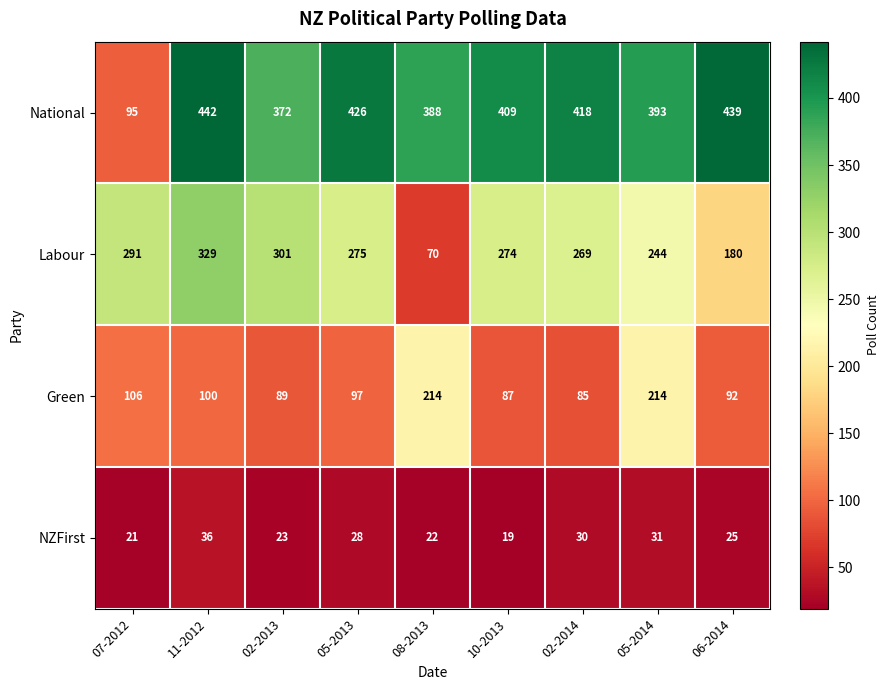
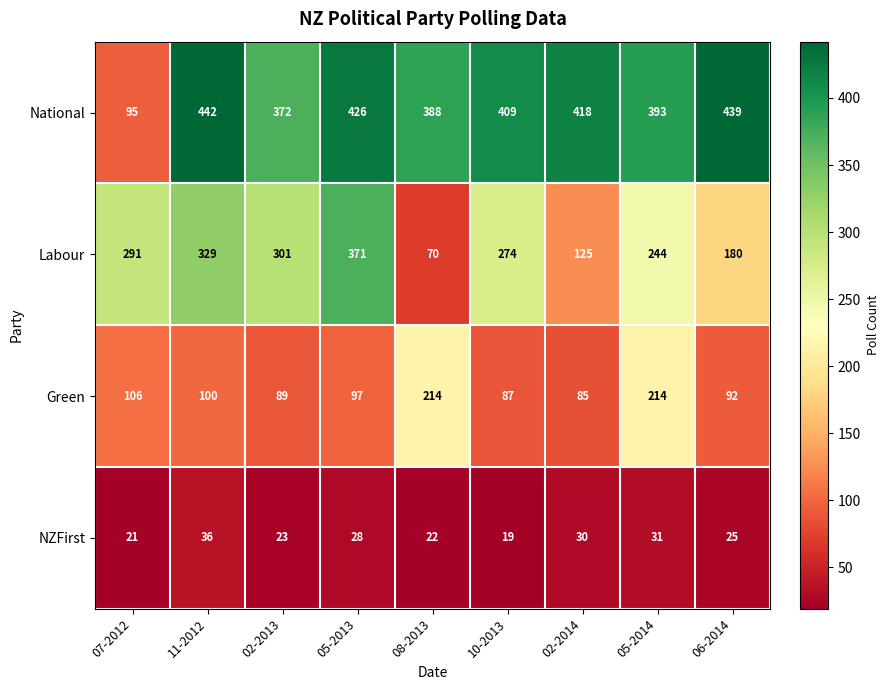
Labour, 05-2013: 275 -> 371
Labour, 02-2014: 269 -> 125
